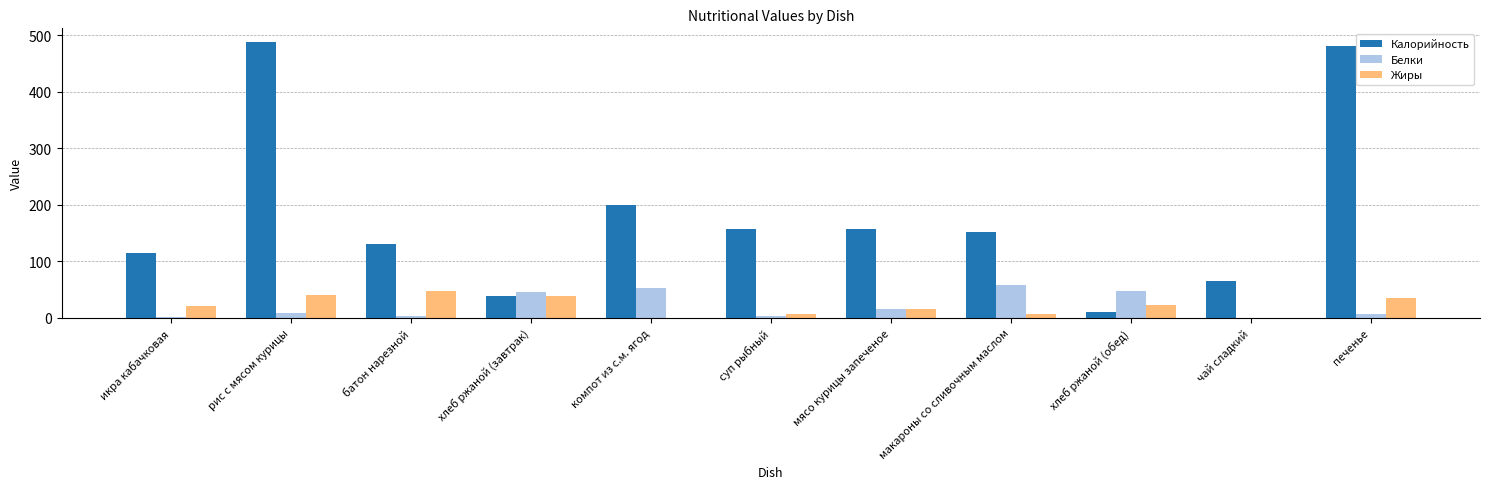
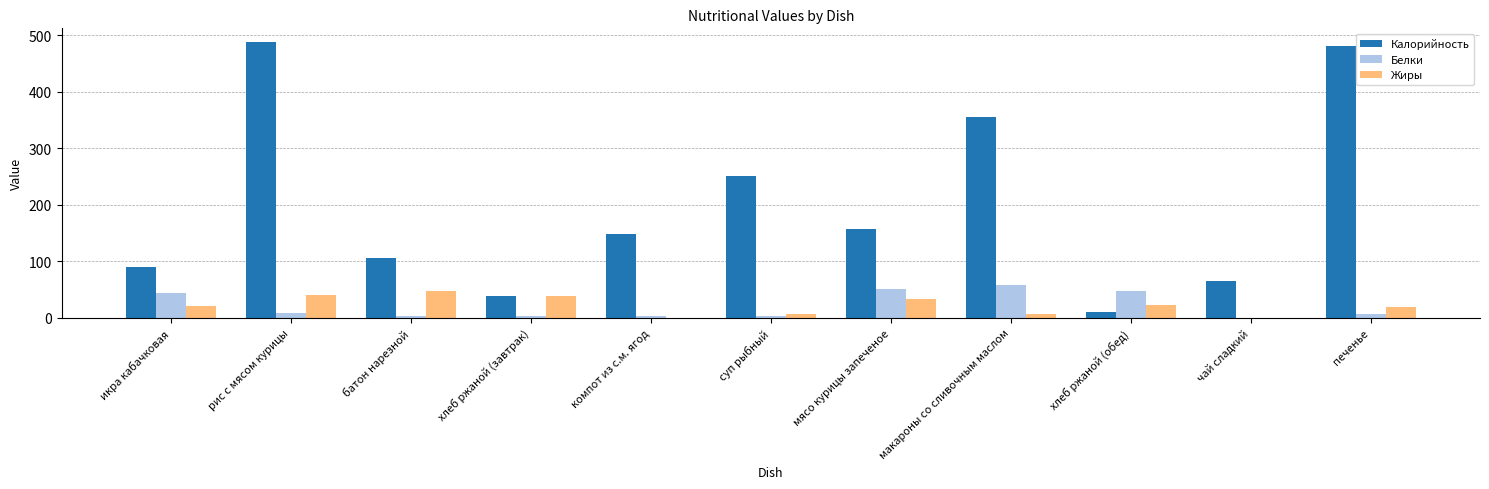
Калорийность, икра кабачковая: 120 -> 90
Белки, икра кабачковая: 0 -> 40
Калорийность, батон нарезной: 130 -> 110
Белки, хлеб ржаной (завтрак): 50 -> 0
Калорийность, компот из с.м. ягод: 200 -> 150
Белки, компот из с.м. ягод: 50 -> 0
Калорийность, суп рыбный: 160 -> 250
Белки, мясо курицы запеченое: 20 -> 50
Жиры, мясо курицы запеченое: 20 -> 30
Калорийность, макароны со сливочным маслом: 150 -> 360
Жиры, печенье: 40 -> 20
